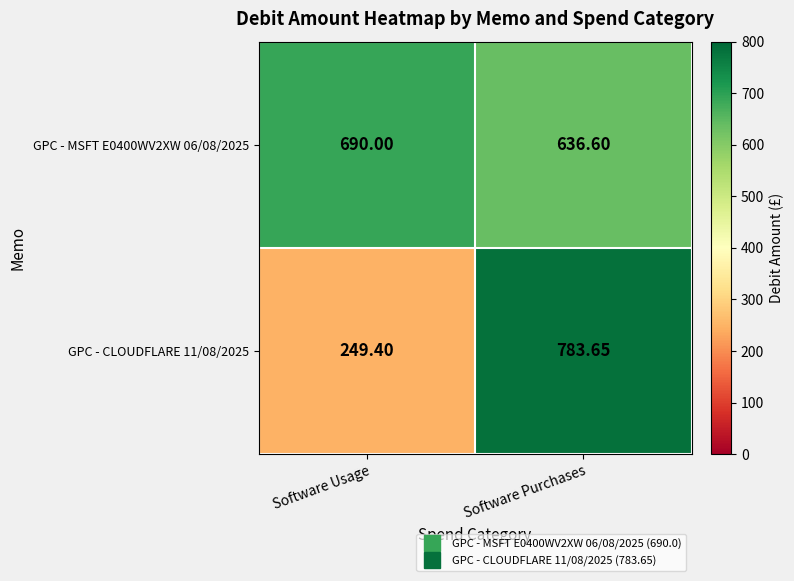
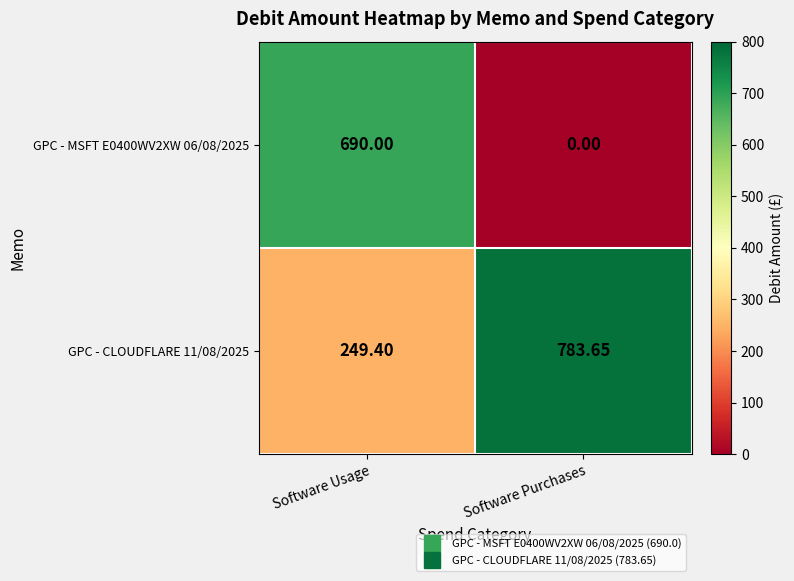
GPC - MSFT E0400WV2XW 06/08/2025, Software Purchases: 636.60 -> 0.00
